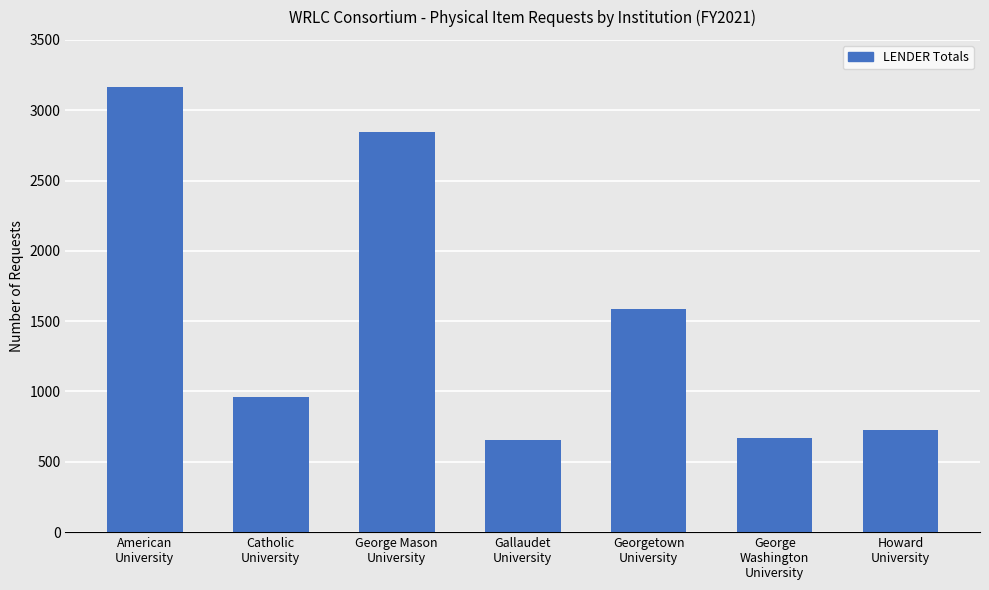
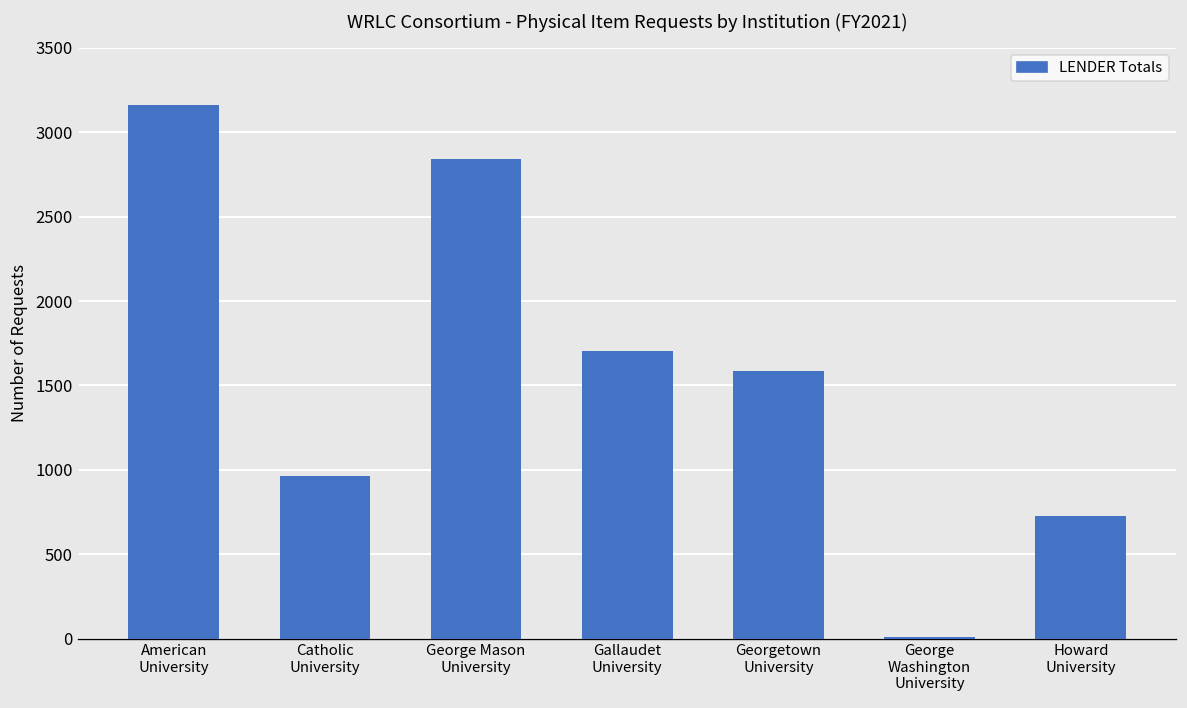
Gallaudet University: 660 -> 1700
George Washington University: 670 -> 10
